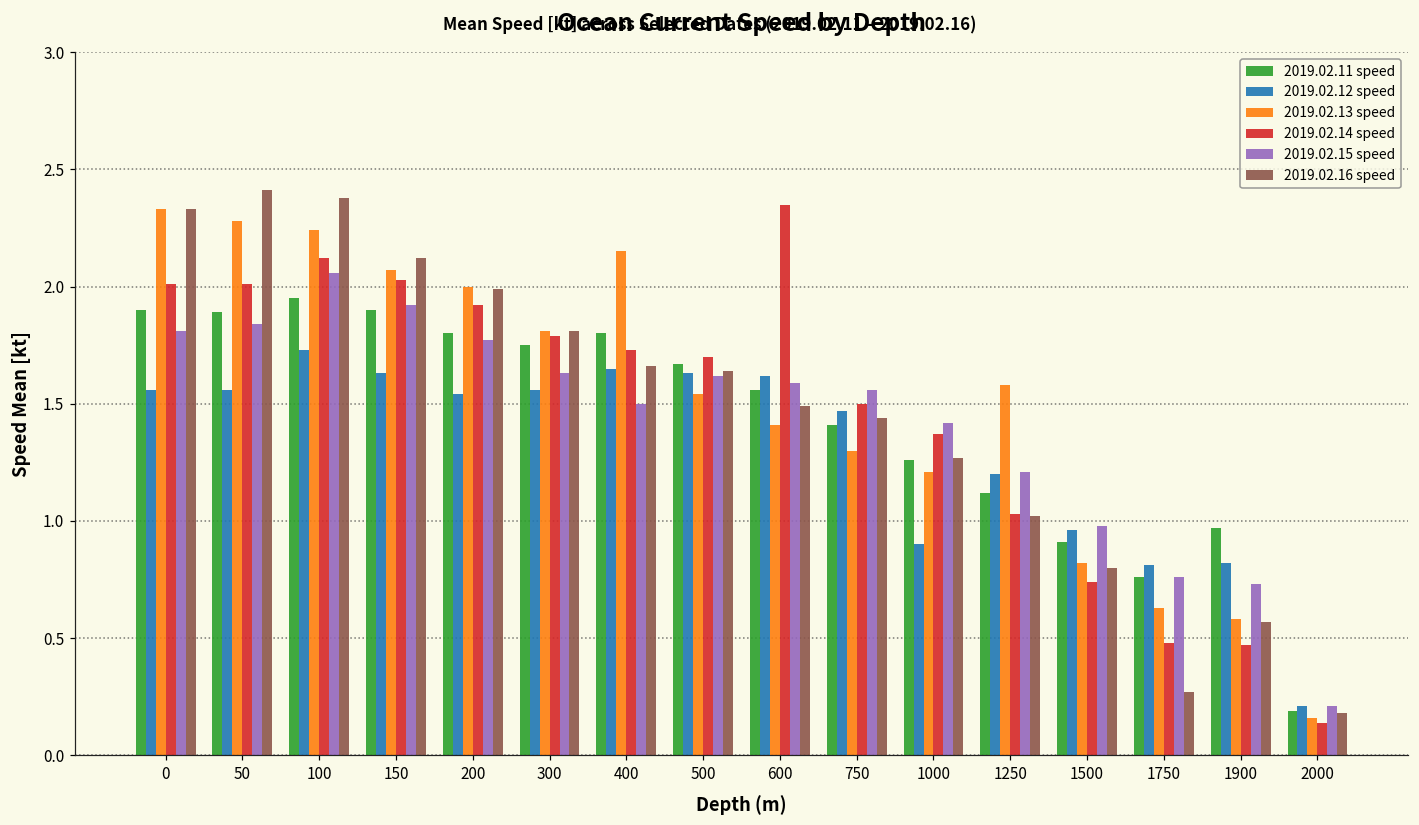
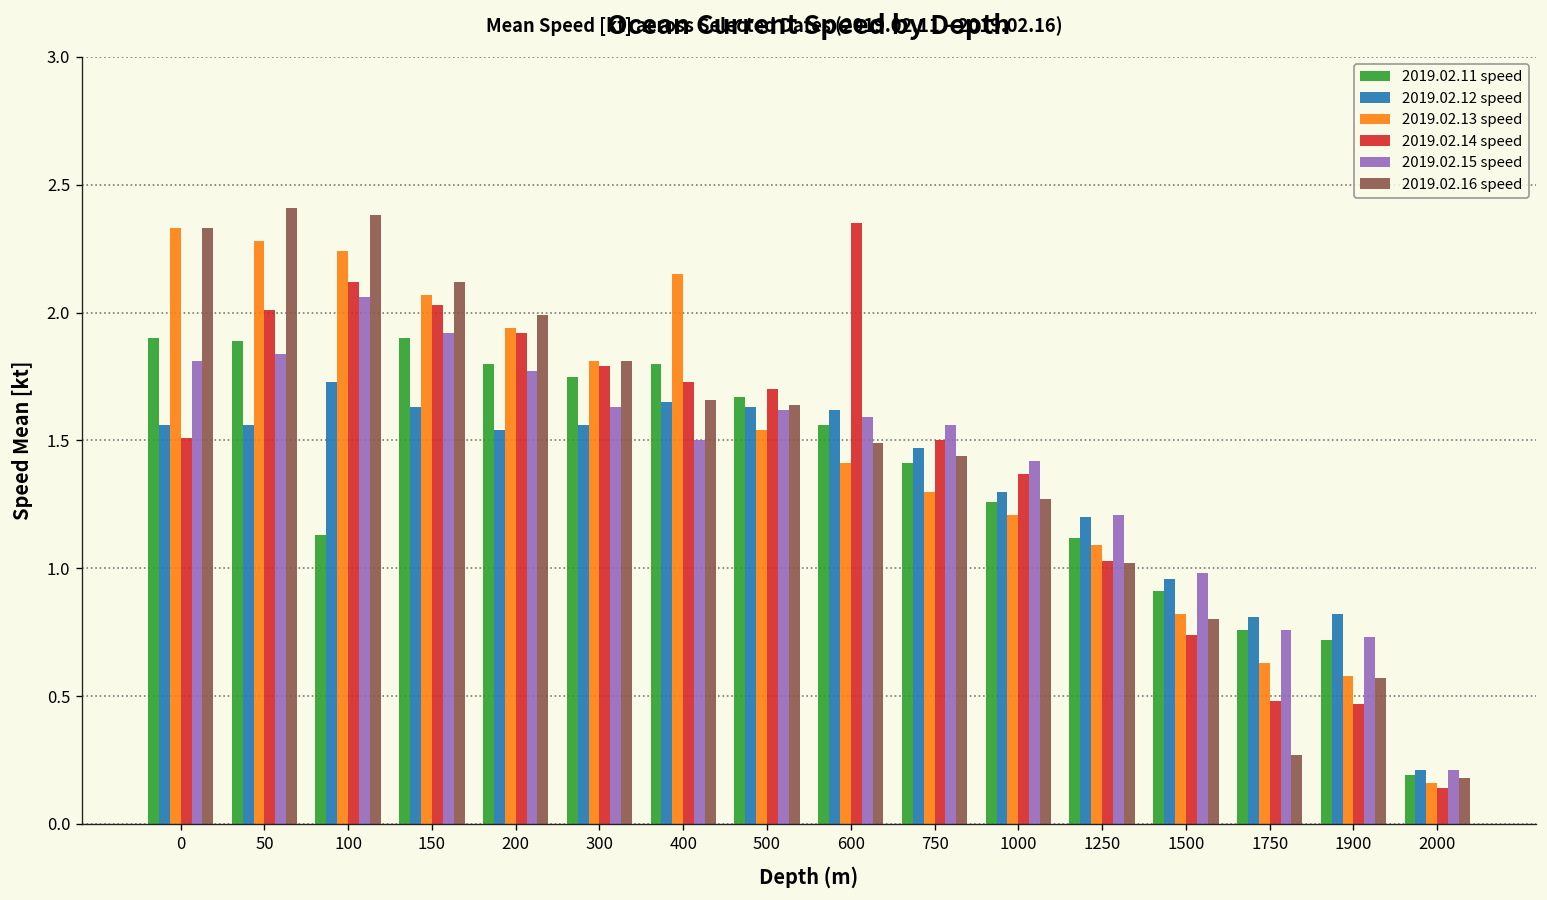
2019.02.14 speed, 0: 2.01 -> 1.51
2019.02.11 speed, 100: 1.95 -> 1.13
2019.02.13 speed, 200: 2.00 -> 1.94
2019.02.12 speed, 1000: 0.9 -> 1.3
2019.02.13 speed, 1250: 1.58 -> 1.09
2019.02.11 speed, 1900: 0.97 -> 0.72
